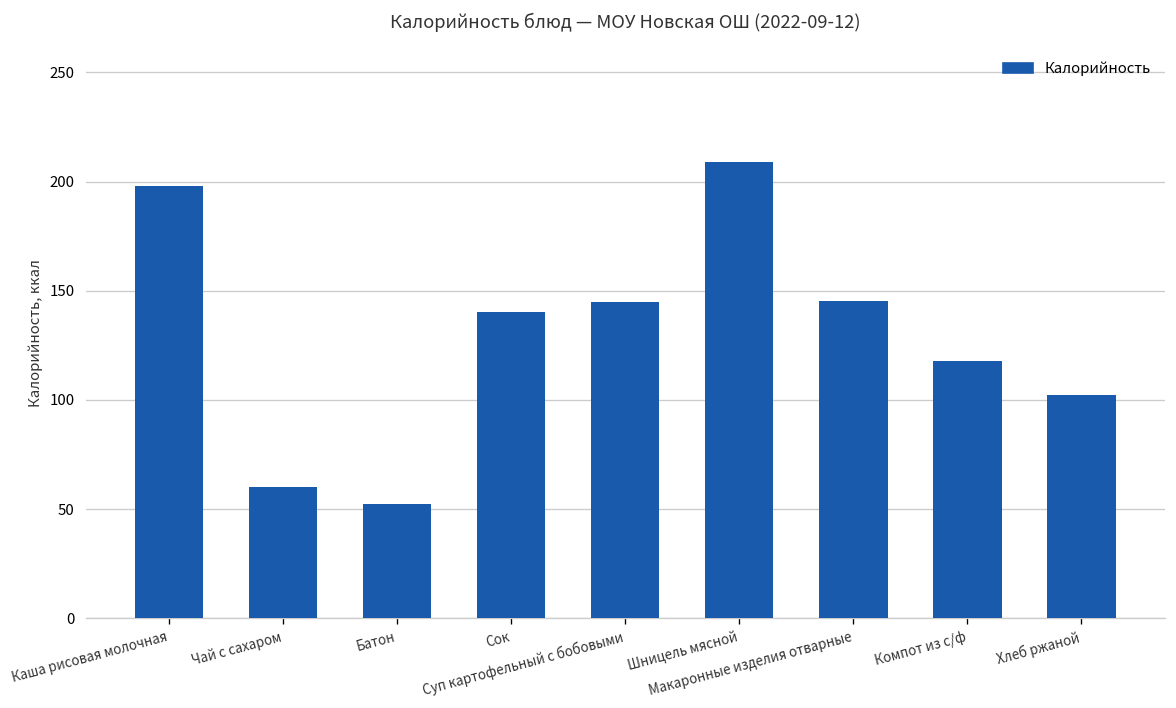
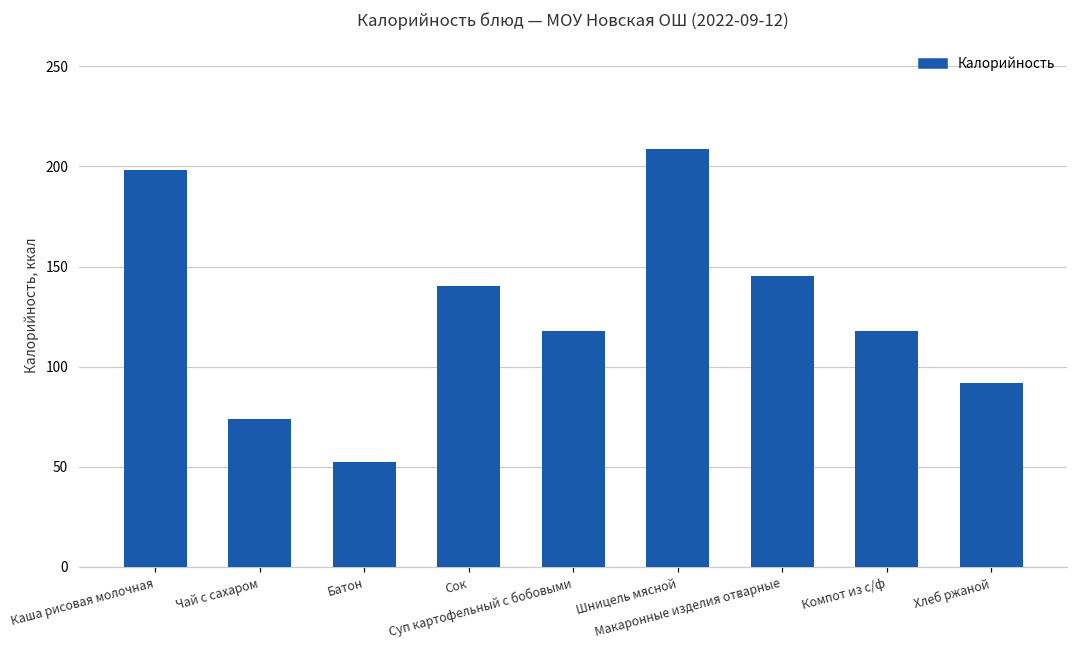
Чай с сахаром: 60 -> 74
Суп картофельный с бобовыми: 145 -> 118
Хлеб ржаной: 102 -> 92
